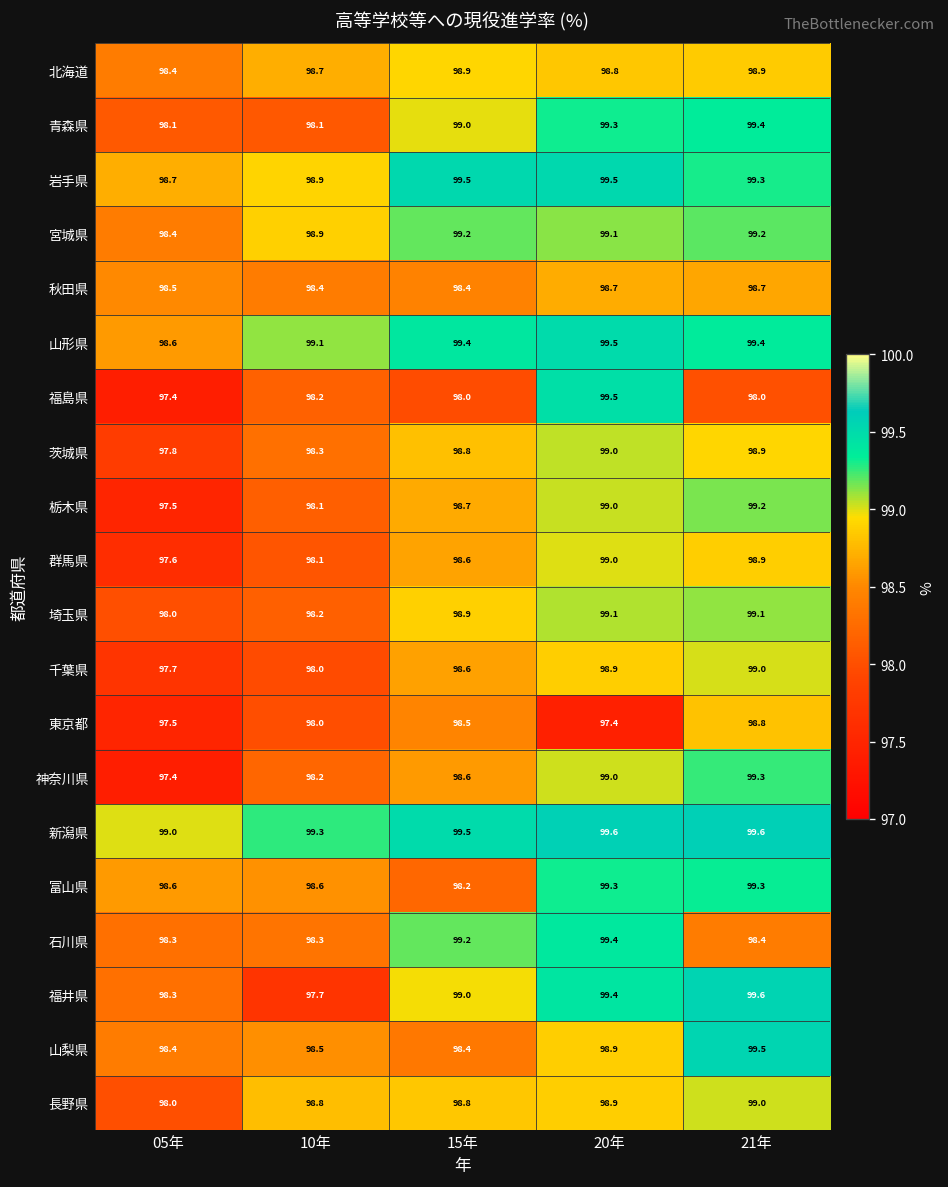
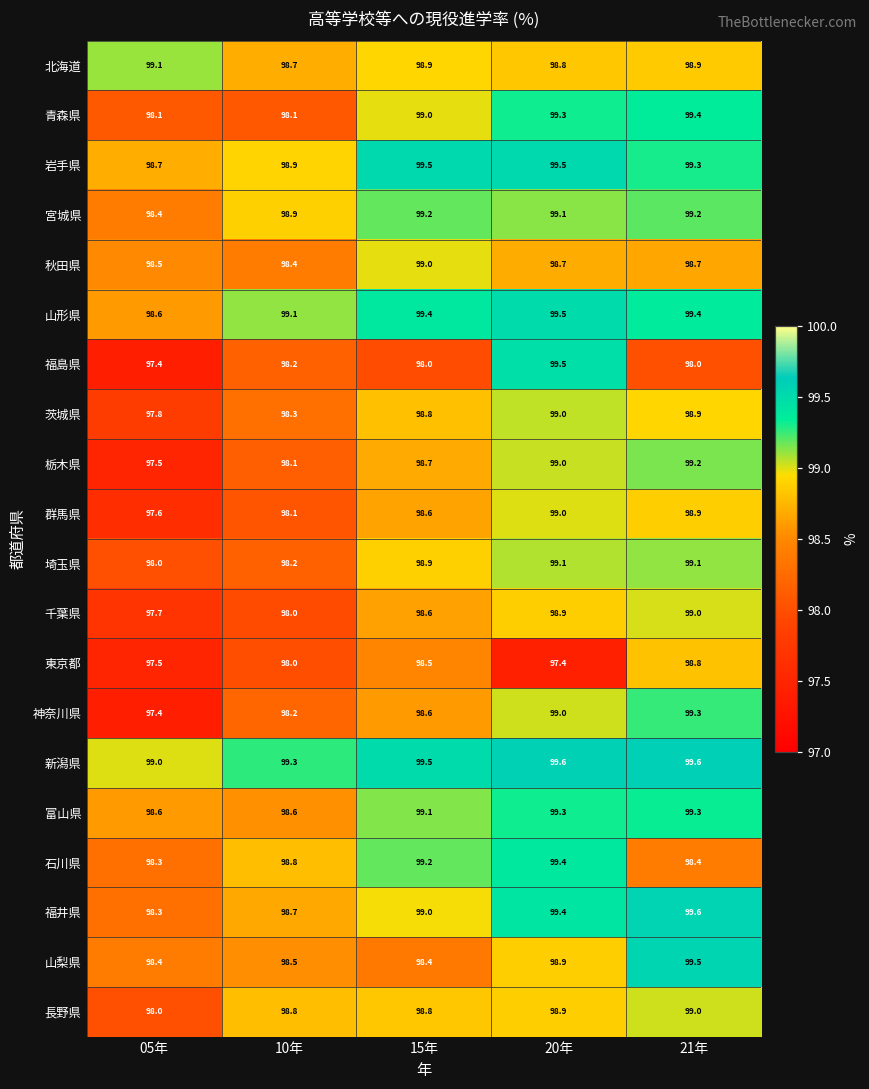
北海道, 05年: 98.4 -> 99.1
秋田県, 15年: 98.4 -> 99.0
富山県, 15年: 98.2 -> 99.1
石川県, 10年: 98.3 -> 98.8
福井県, 10年: 97.7 -> 98.7
